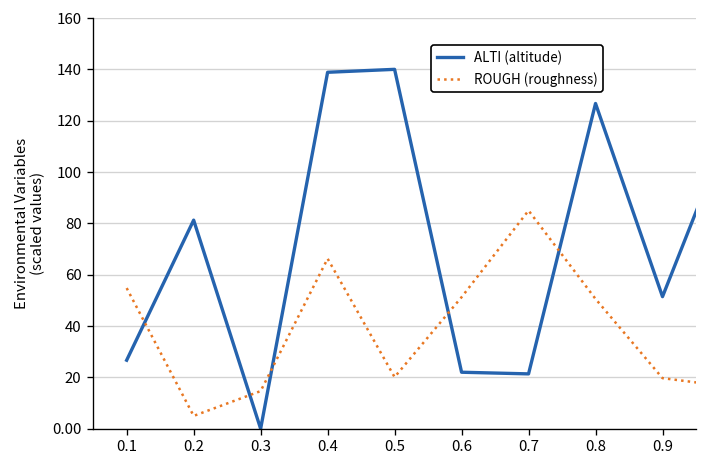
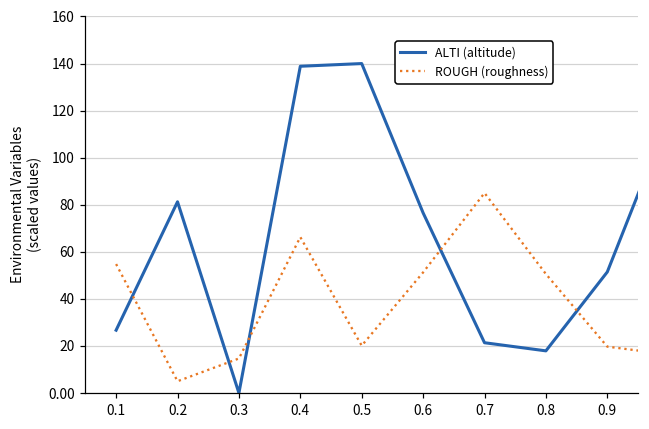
ALTI (altitude), 0.6: 22 -> 77
ALTI (altitude), 0.8: 127 -> 18
